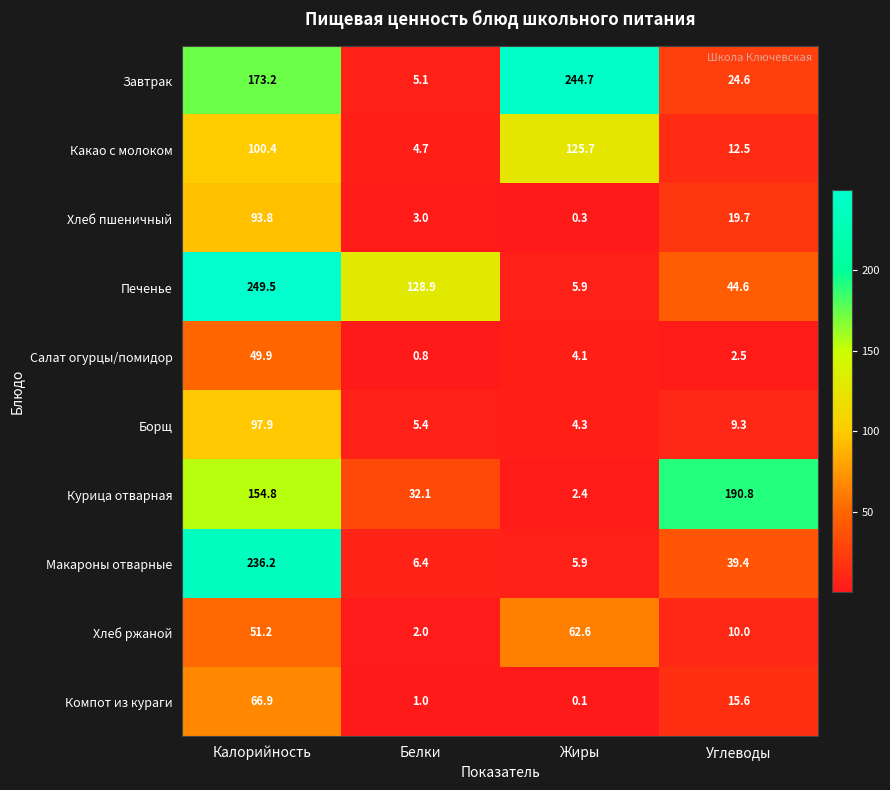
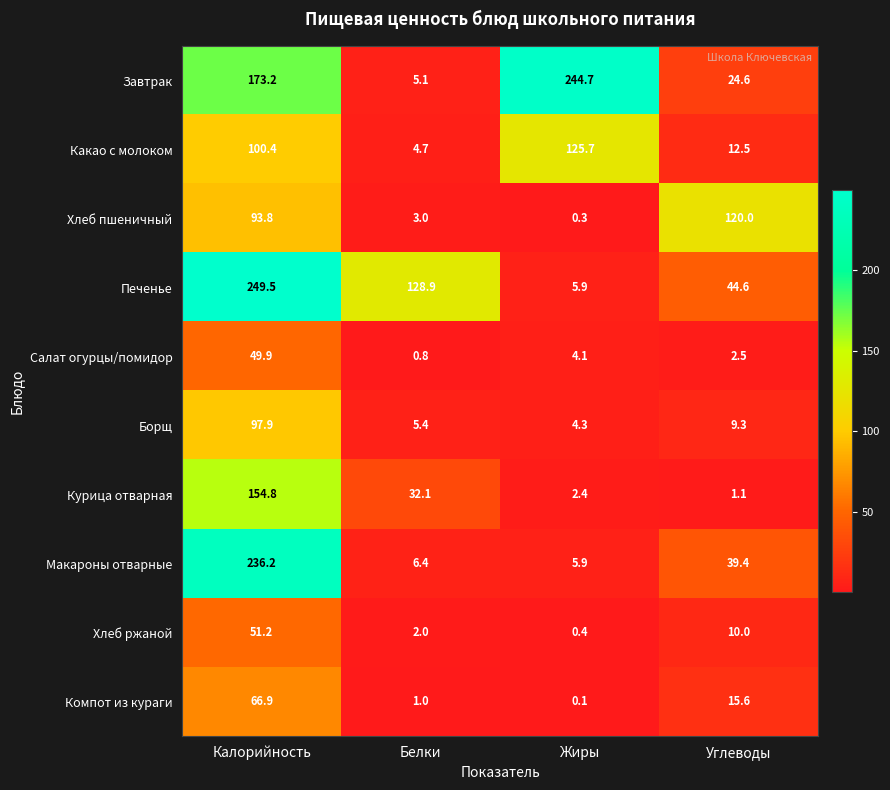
Хлеб пшеничный, Углеводы: 19.7 -> 120.0
Курица отварная, Углеводы: 190.8 -> 1.1
Хлеб ржаной, Жиры: 62.6 -> 0.4
